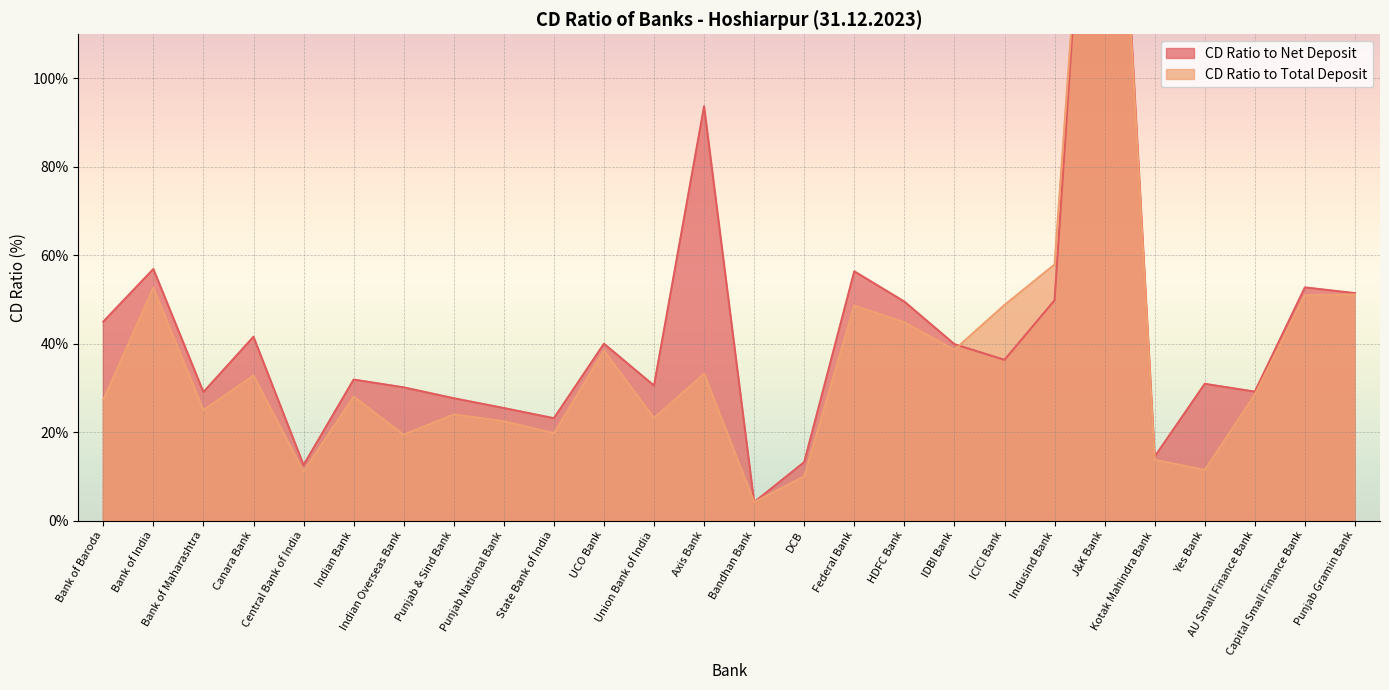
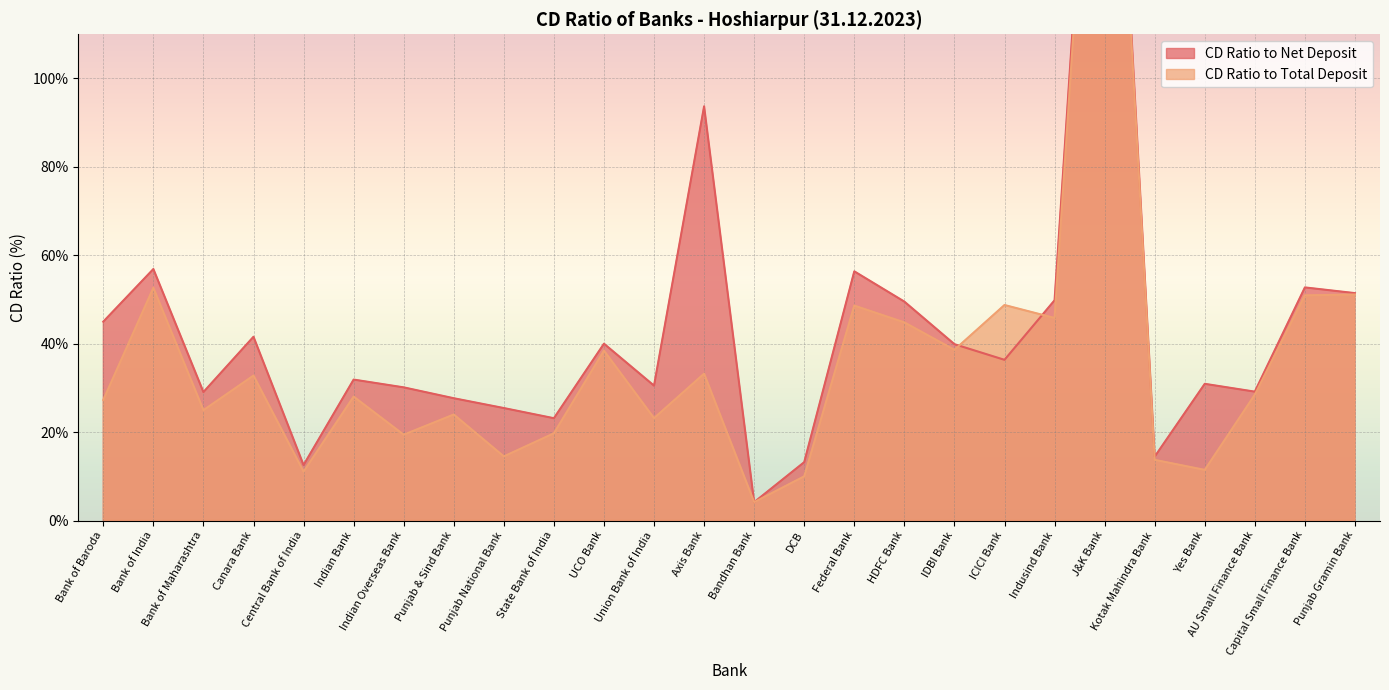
CD Ratio to Total Deposit, Punjab National Bank: 22% -> 15%
CD Ratio to Total Deposit, Indusind Bank: 58% -> 46%
